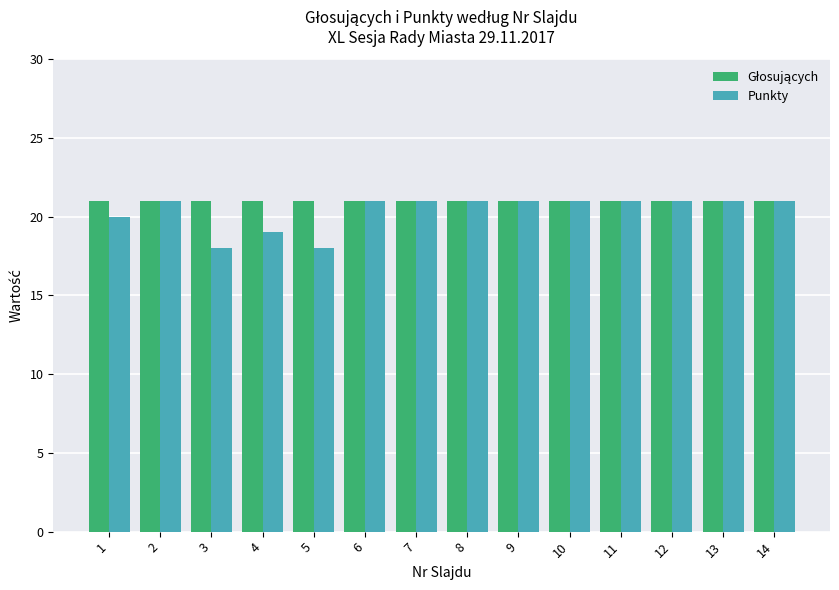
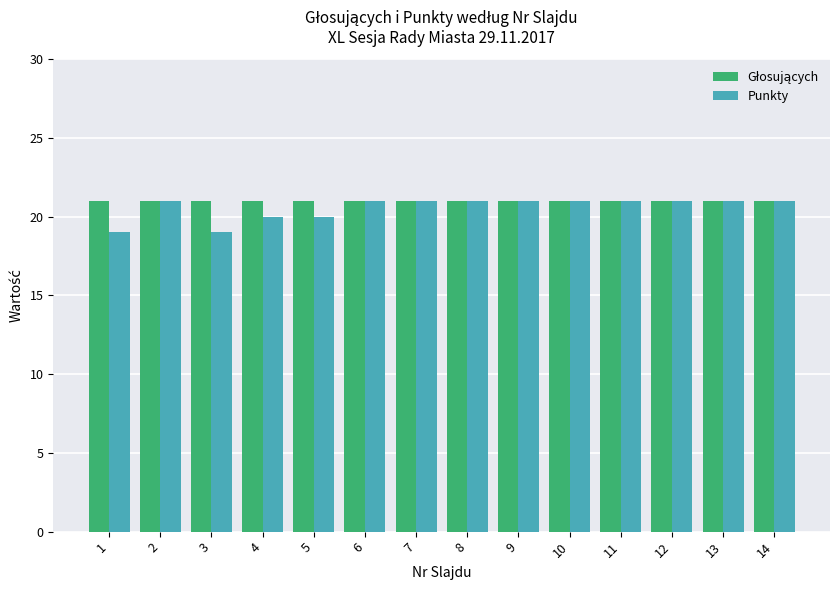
Punkty, 1: 20 -> 19
Punkty, 3: 18 -> 19
Punkty, 4: 19 -> 20
Punkty, 5: 18 -> 20
